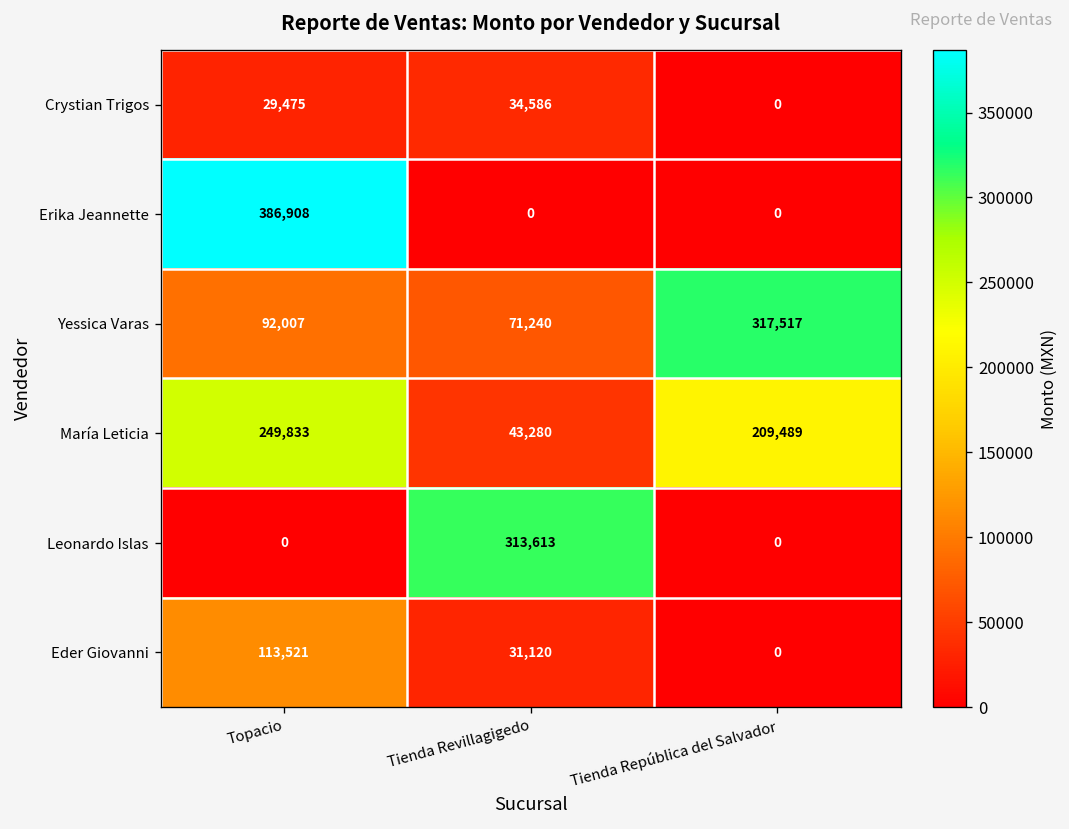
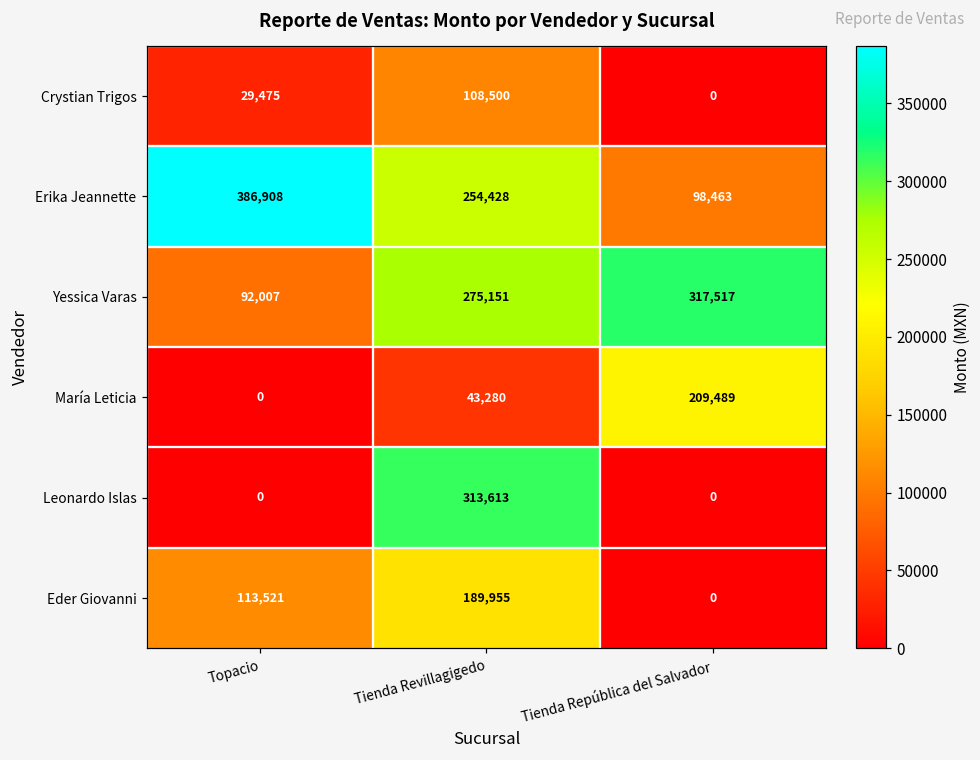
Crystian Trigos, Tienda Revillagigedo: 34,586 -> 108,500
Erika Jeannette, Tienda Revillagigedo: 0 -> 254,428
Erika Jeannette, Tienda República del Salvador: 0 -> 98,463
Yessica Varas, Tienda Revillagigedo: 71,240 -> 275,151
María Leticia, Topacio: 249,833 -> 0
Eder Giovanni, Tienda Revillagigedo: 31,120 -> 189,955
